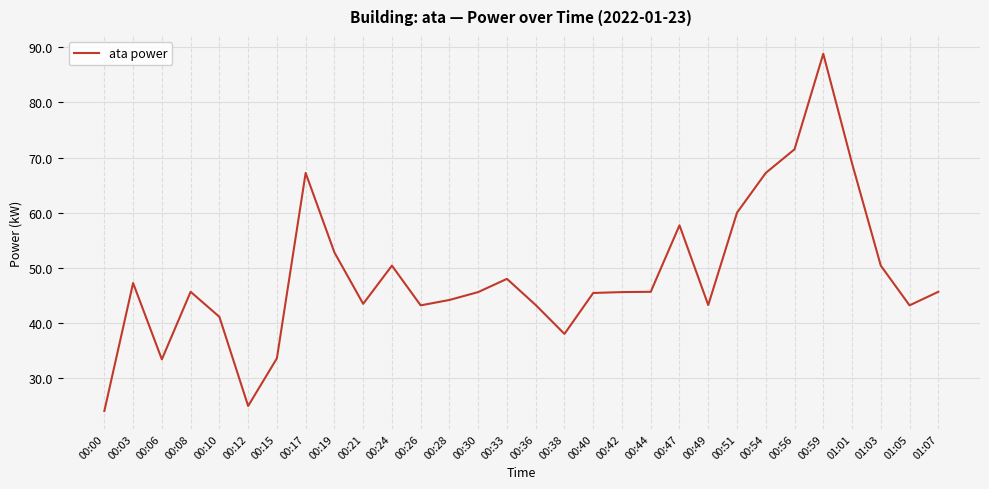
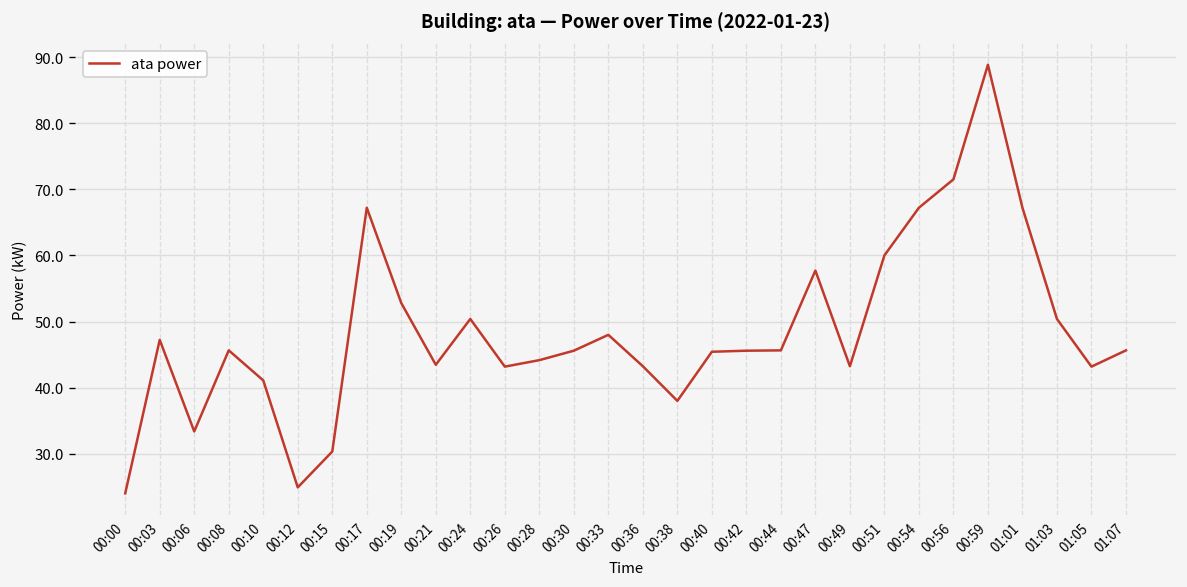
00:15: 34 -> 30
01:01: 69 -> 67
